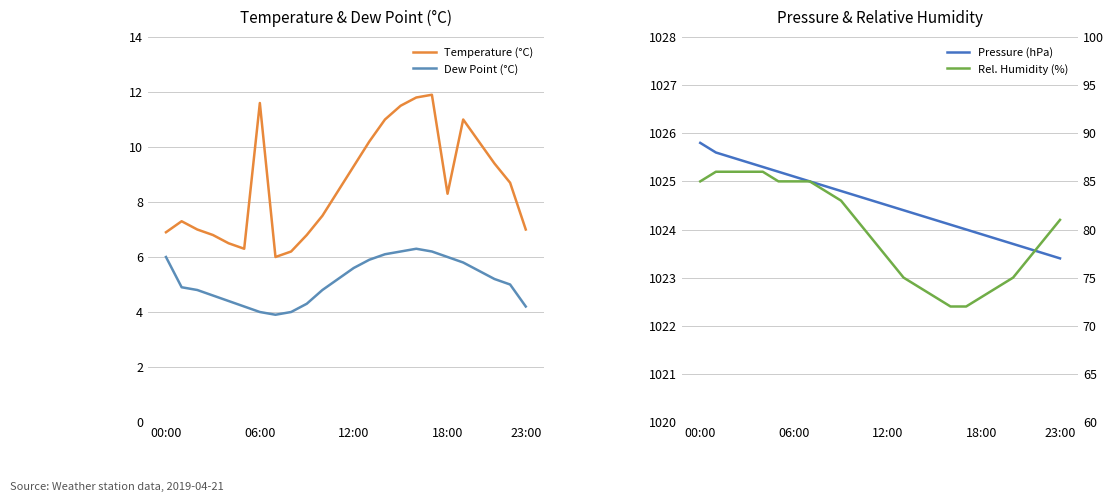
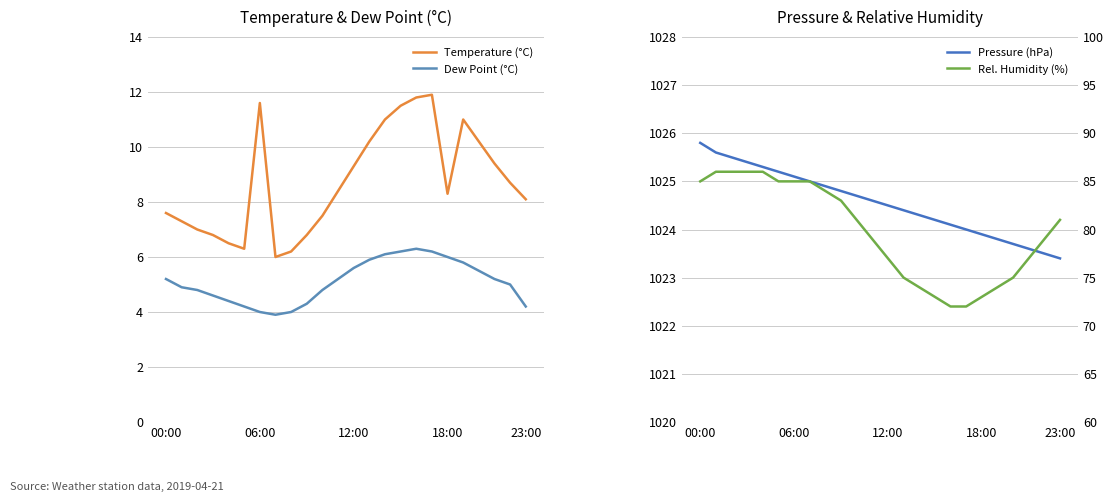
Temperature & Dew Point (°C), Temperature (°C), 00:00: 6.9 -> 7.6
Temperature & Dew Point (°C), Dew Point (°C), 00:00: 6.0 -> 5.2
Temperature & Dew Point (°C), Temperature (°C), 23:00: 7.0 -> 8.1
